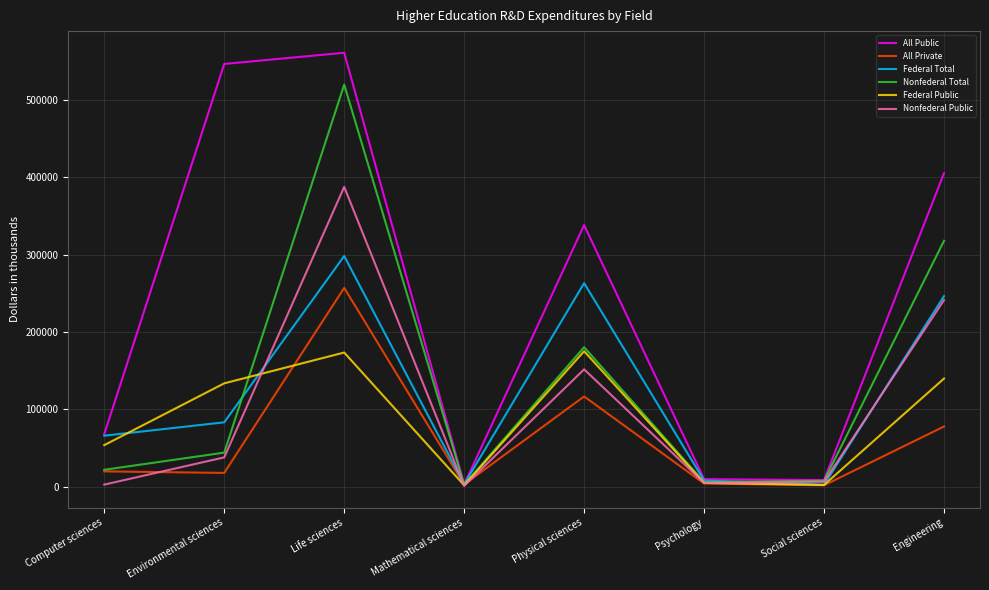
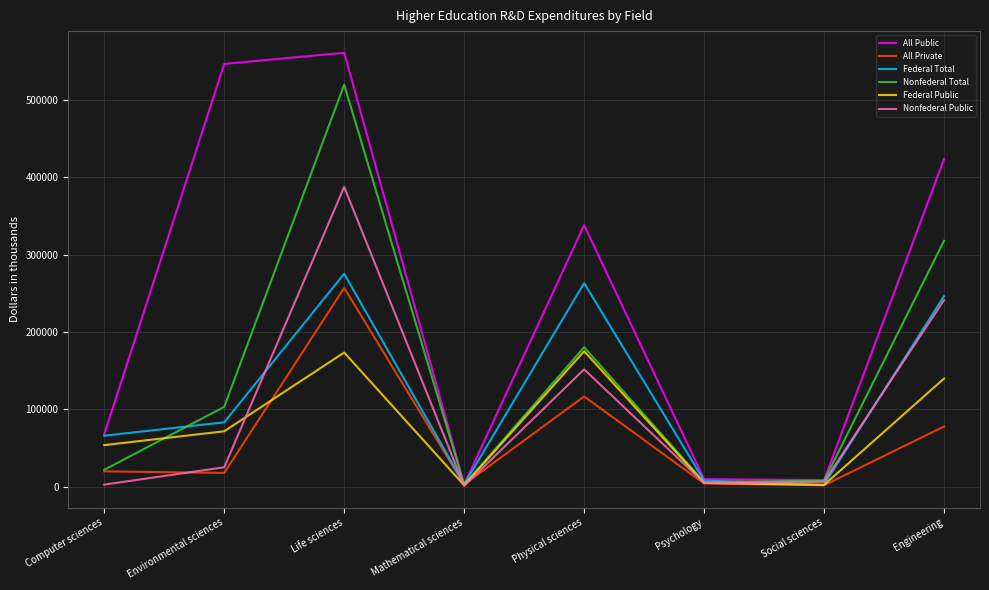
Nonfederal Total, Environmental sciences: 40000 -> 100000
Federal Public, Environmental sciences: 130000 -> 70000
Nonfederal Public, Environmental sciences: 40000 -> 30000
Federal Total, Life sciences: 300000 -> 280000
All Public, Engineering: 410000 -> 420000
